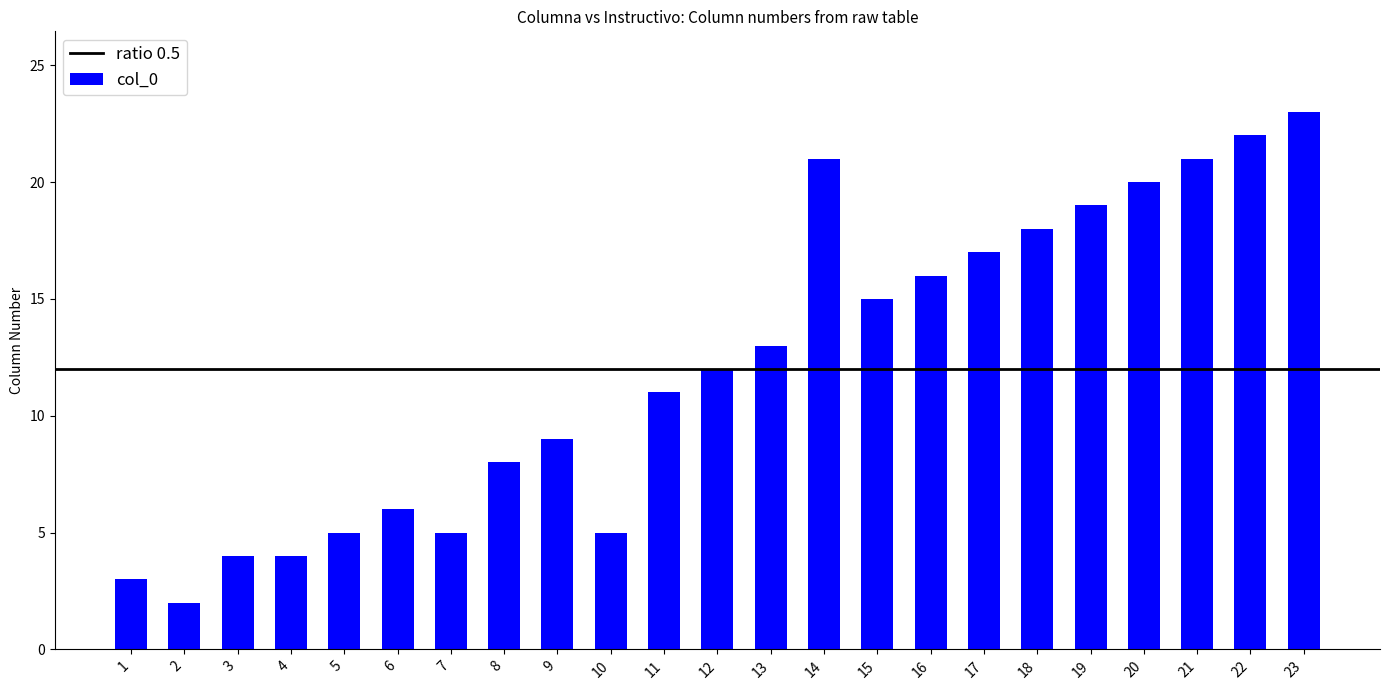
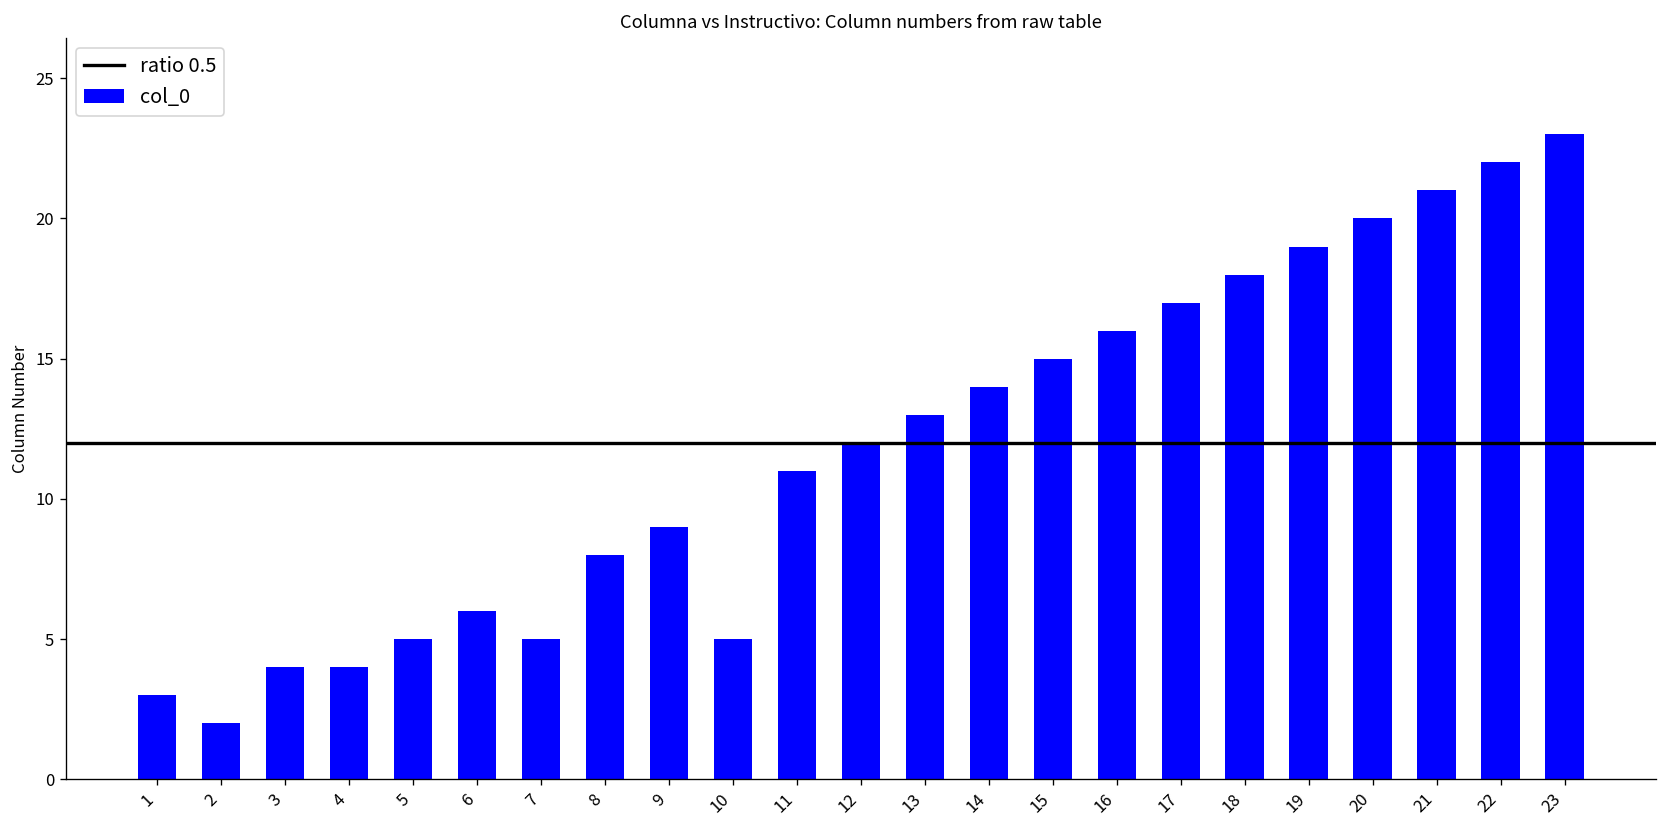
14: 21 -> 14
